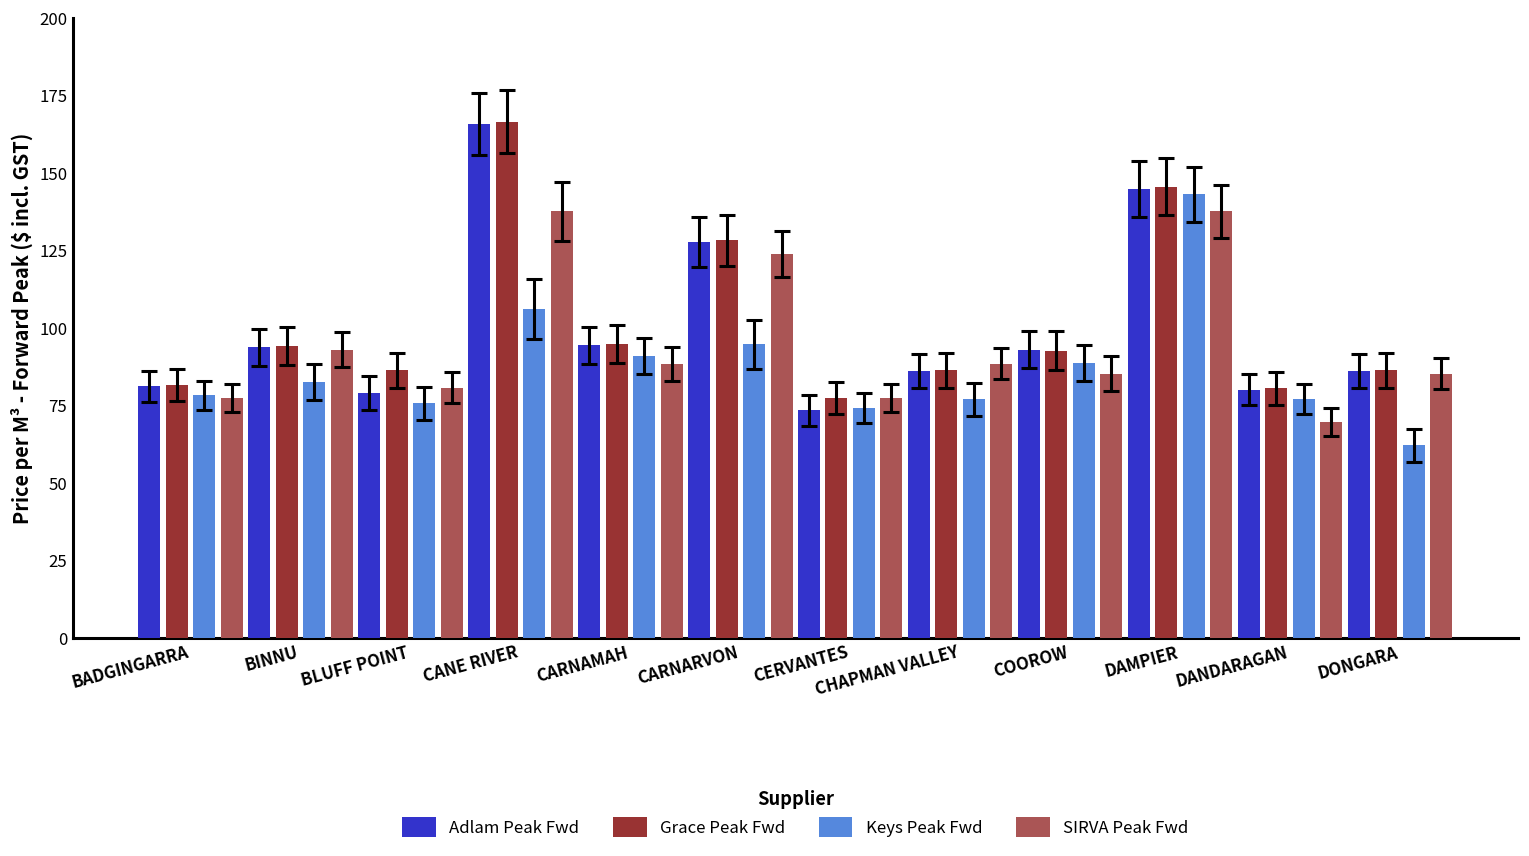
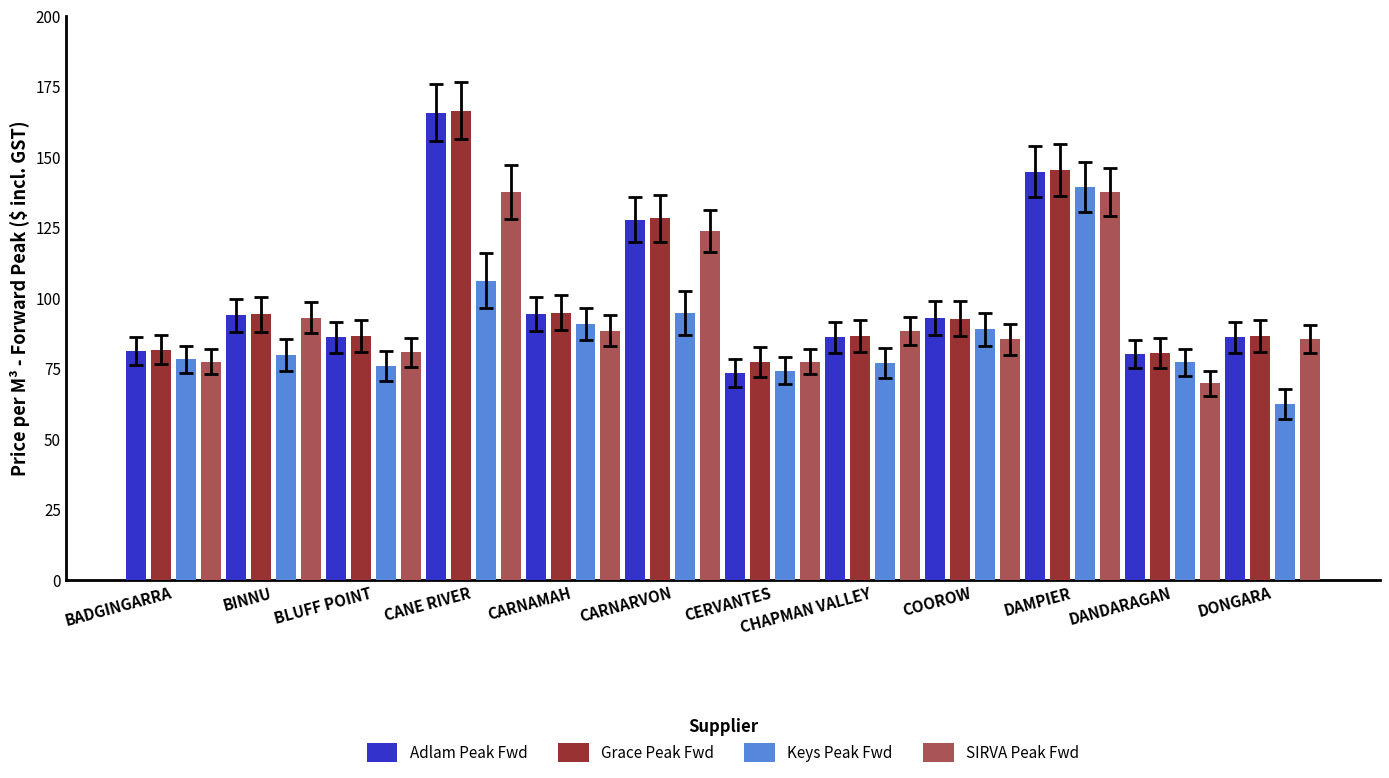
Keys Peak Fwd, BINNU: 83 -> 80
Adlam Peak Fwd, BLUFF POINT: 79 -> 86
Keys Peak Fwd, DAMPIER: 143 -> 139
